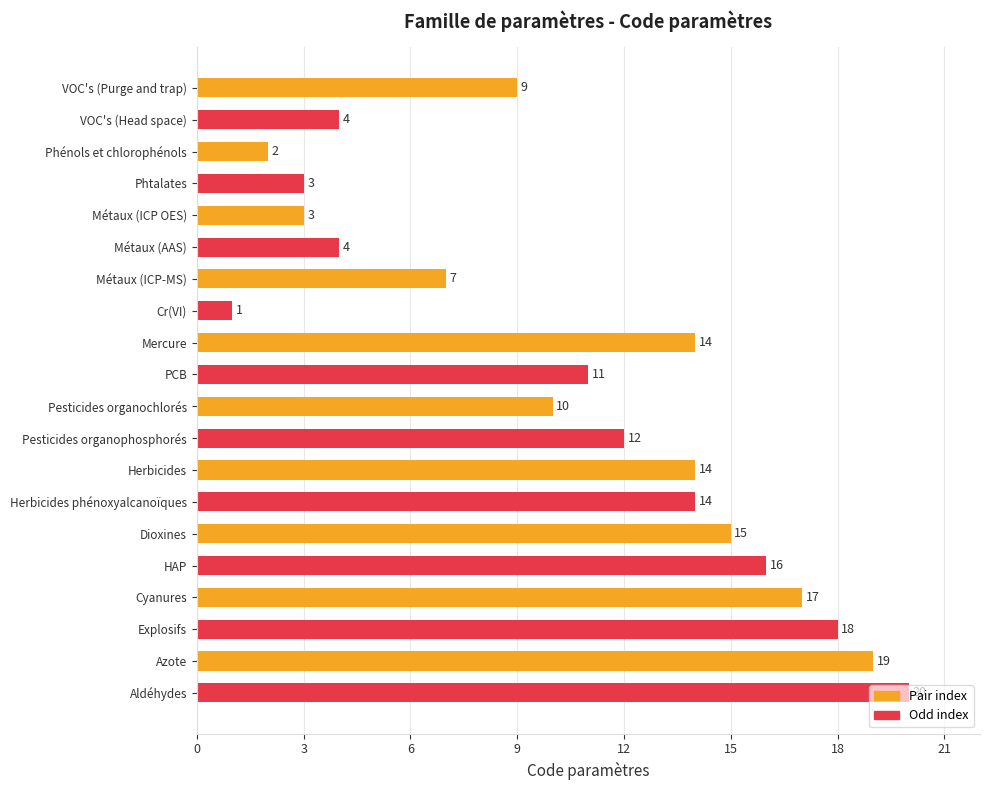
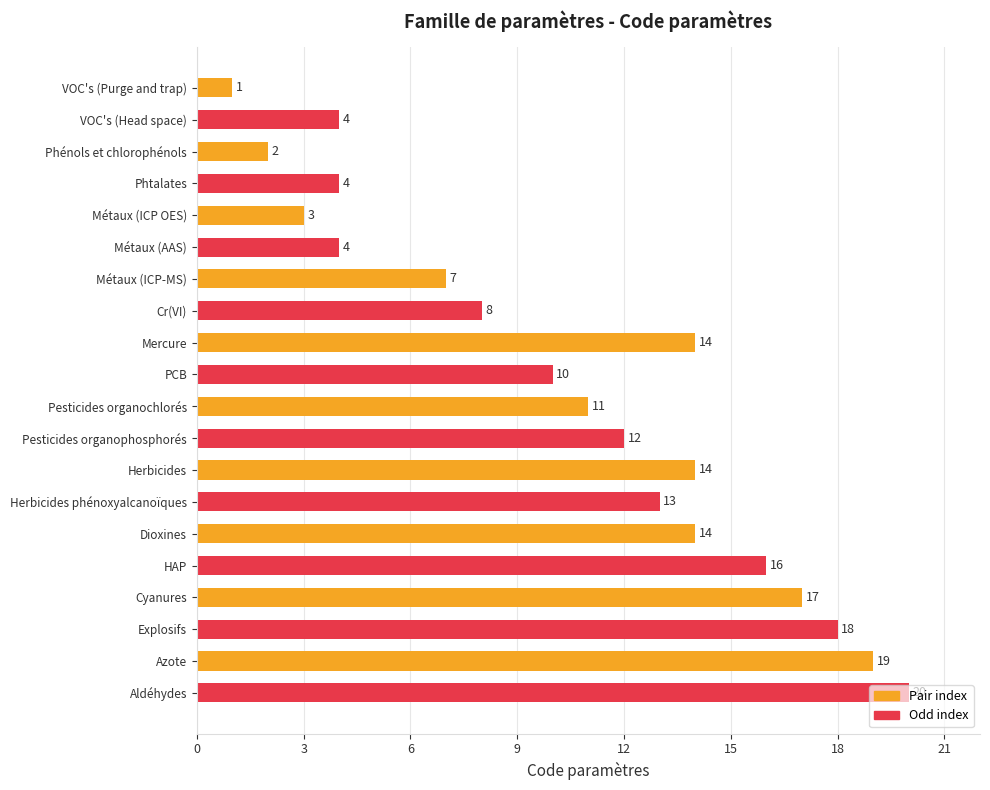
VOC's (Purge and trap): 9 -> 1
Phtalates: 3 -> 4
Cr(VI): 1 -> 8
PCB: 11 -> 10
Pesticides organochlorés: 10 -> 11
Herbicides phénoxyalcanoïques: 14 -> 13
Dioxines: 15 -> 14
